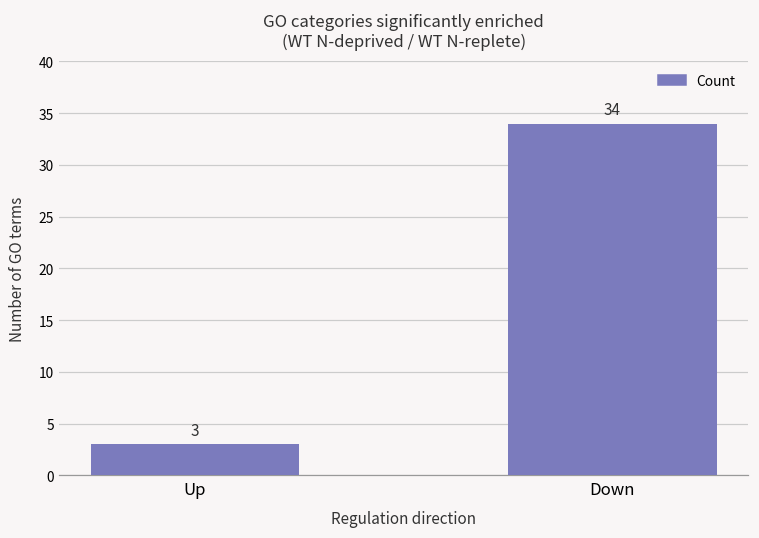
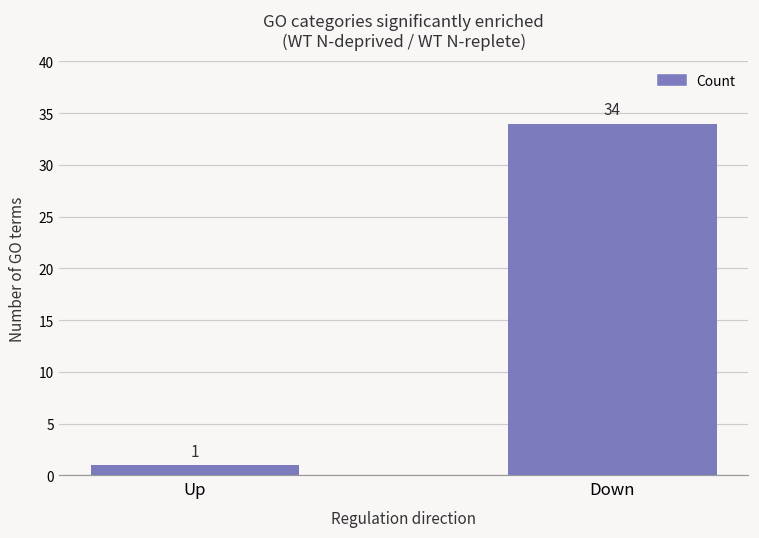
Up: 3 -> 1
